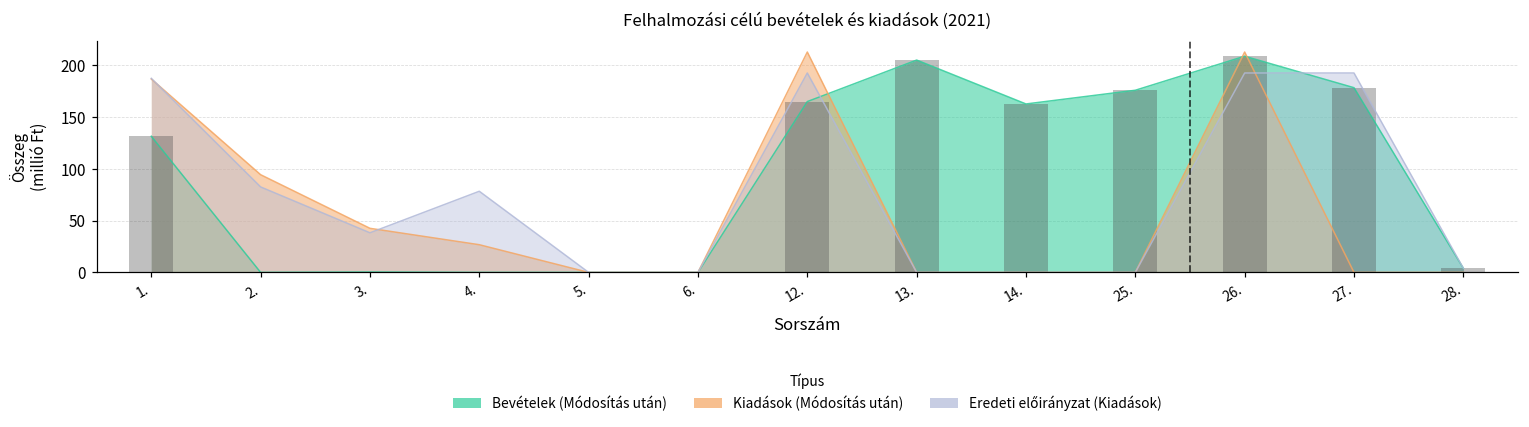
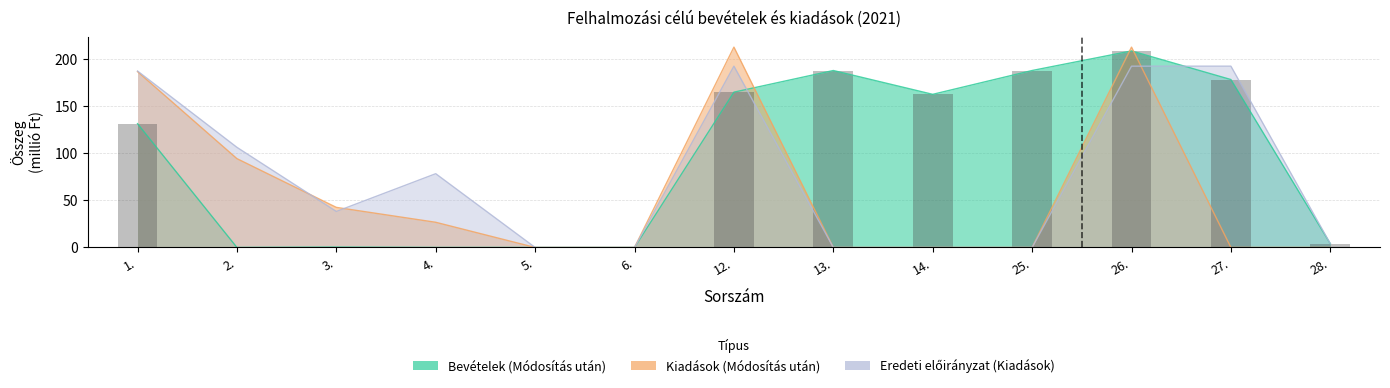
Eredeti előirányzat (Kiadások), 2.: 80 -> 110
Bevételek (Módosítás után), 13.: 210 -> 190
Bevételek (Módosítás után), 25.: 180 -> 190
